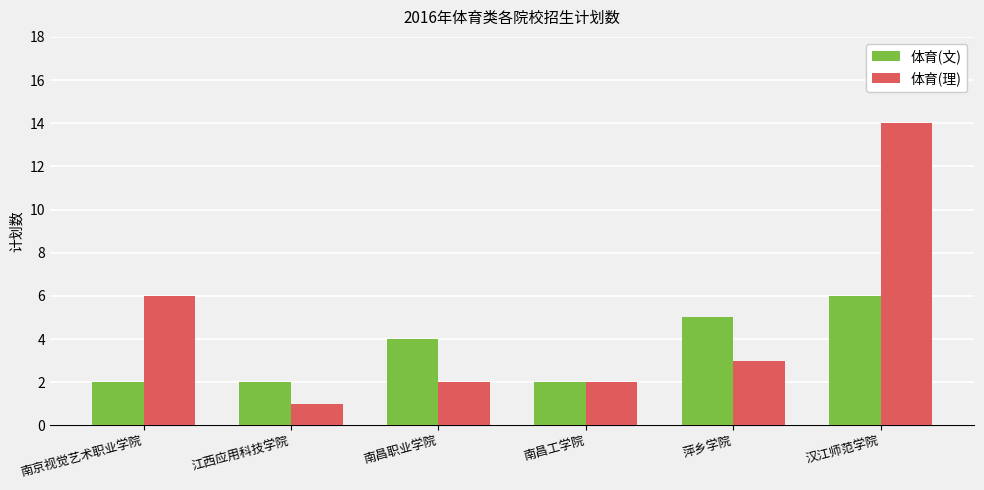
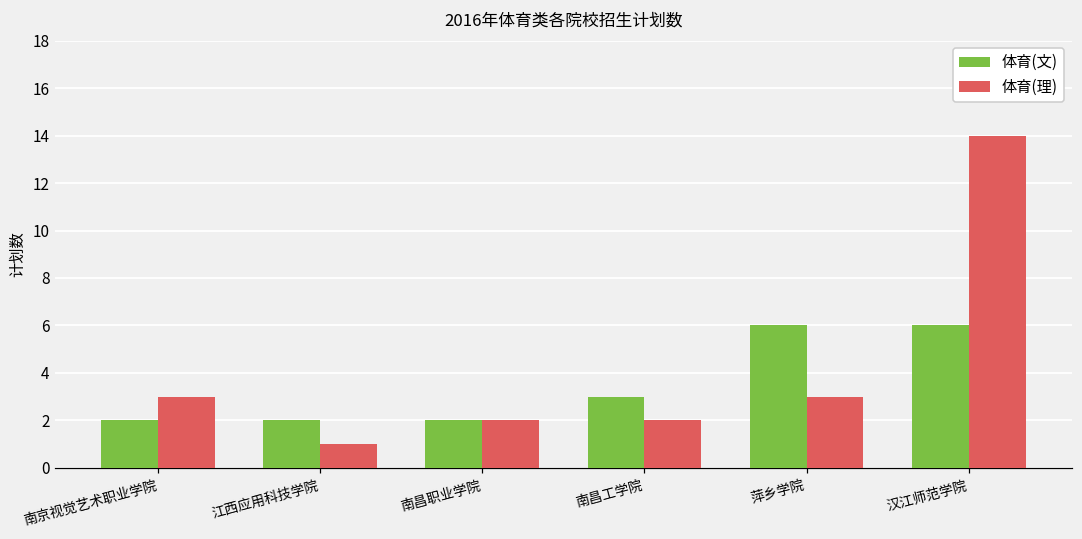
体育(理), 南京视觉艺术职业学院: 6 -> 3
体育(文), 南昌职业学院: 4 -> 2
体育(文), 南昌工学院: 2 -> 3
体育(文), 萍乡学院: 5 -> 6
